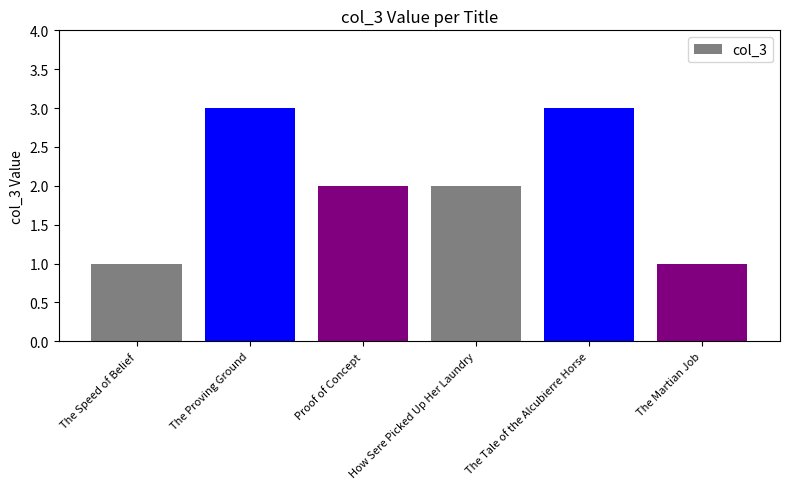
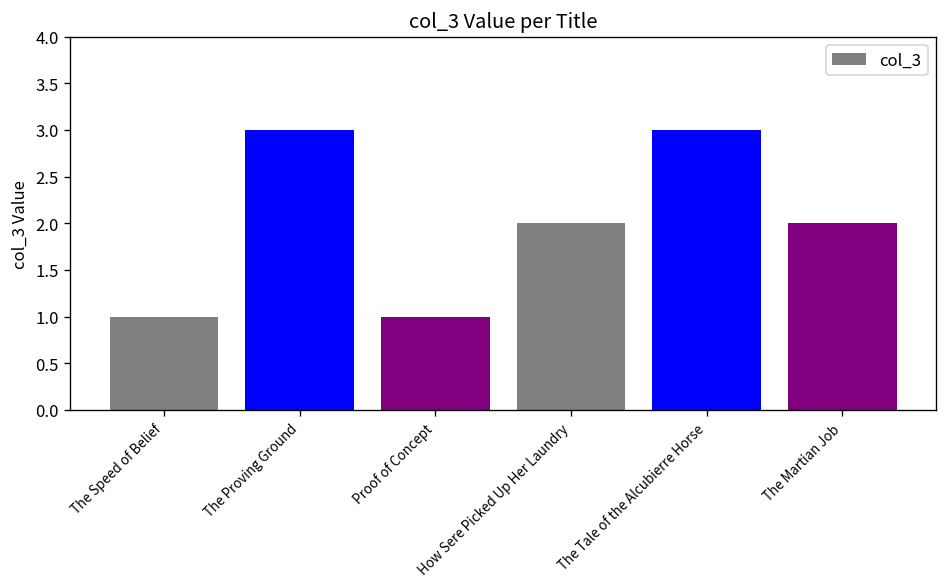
Proof of Concept: 2 -> 1
The Martian Job: 1 -> 2
